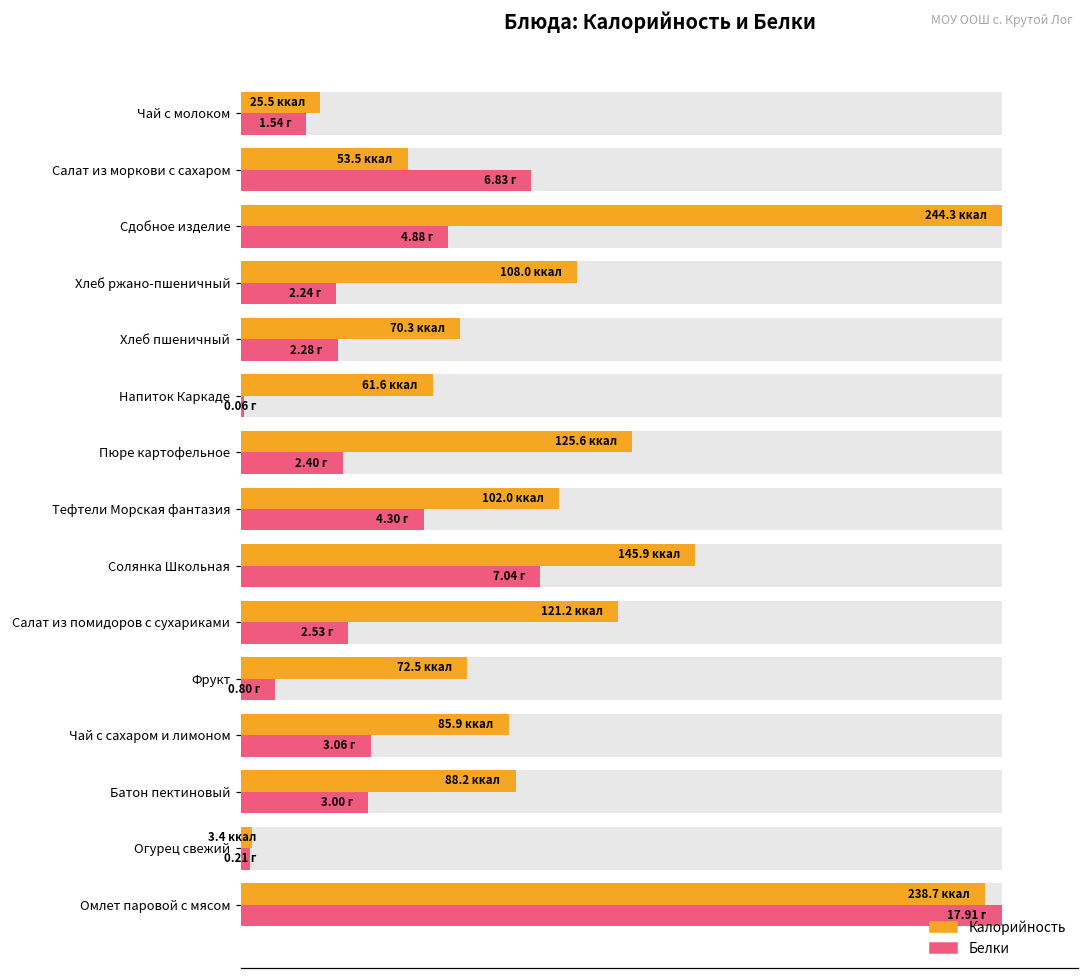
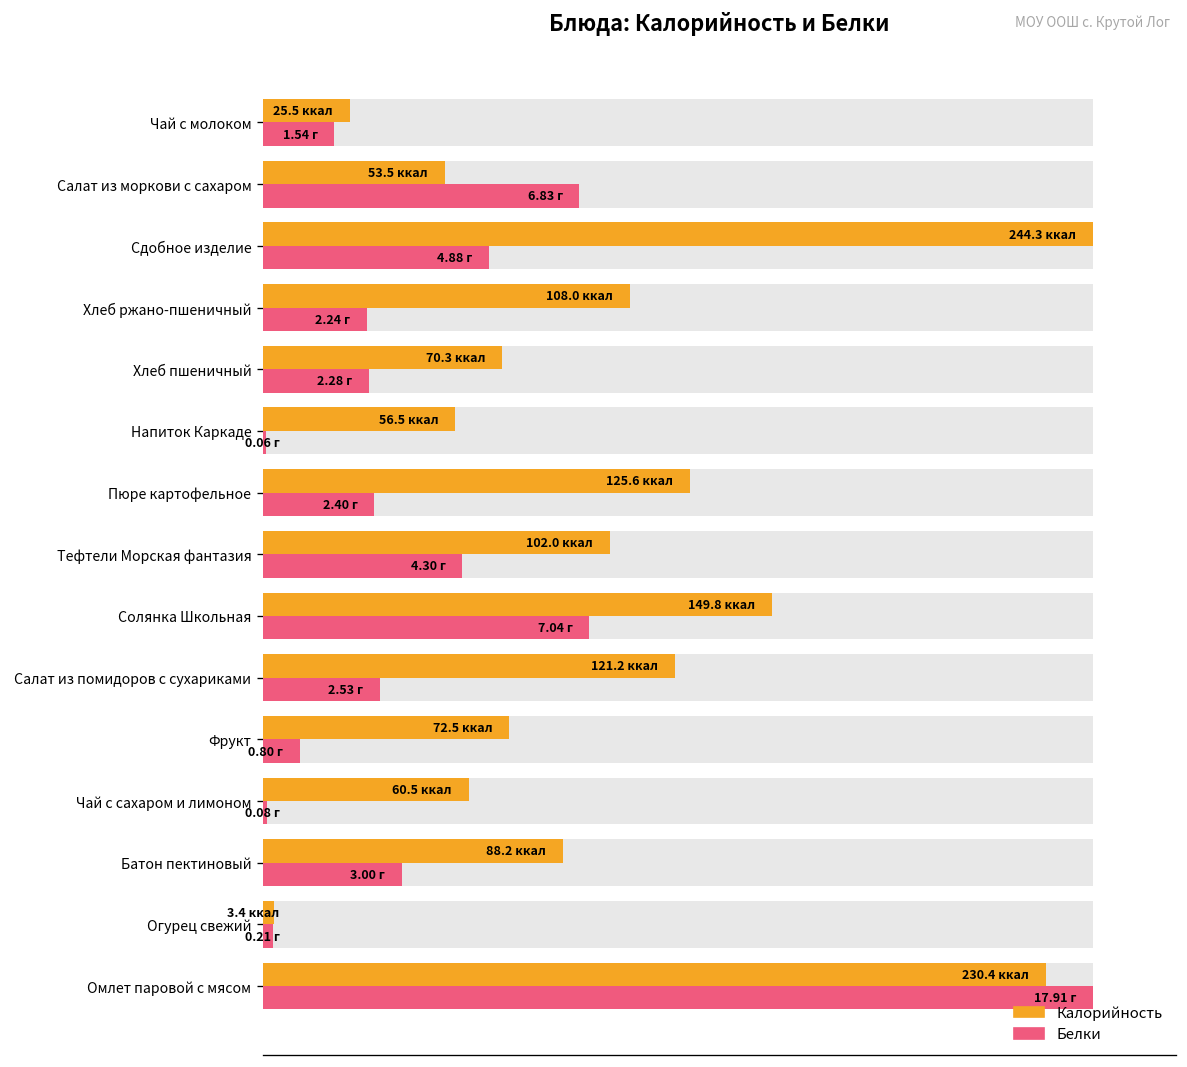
Калорийность, Напиток Каркаде: 61.6 -> 56.5
Калорийность, Солянка Школьная: 145.9 -> 149.8
Калорийность, Чай с сахаром и лимоном: 85.9 -> 60.5
Белки, Чай с сахаром и лимоном: 3.06 -> 0.08
Калорийность, Омлет паровой с мясом: 238.7 -> 230.4
